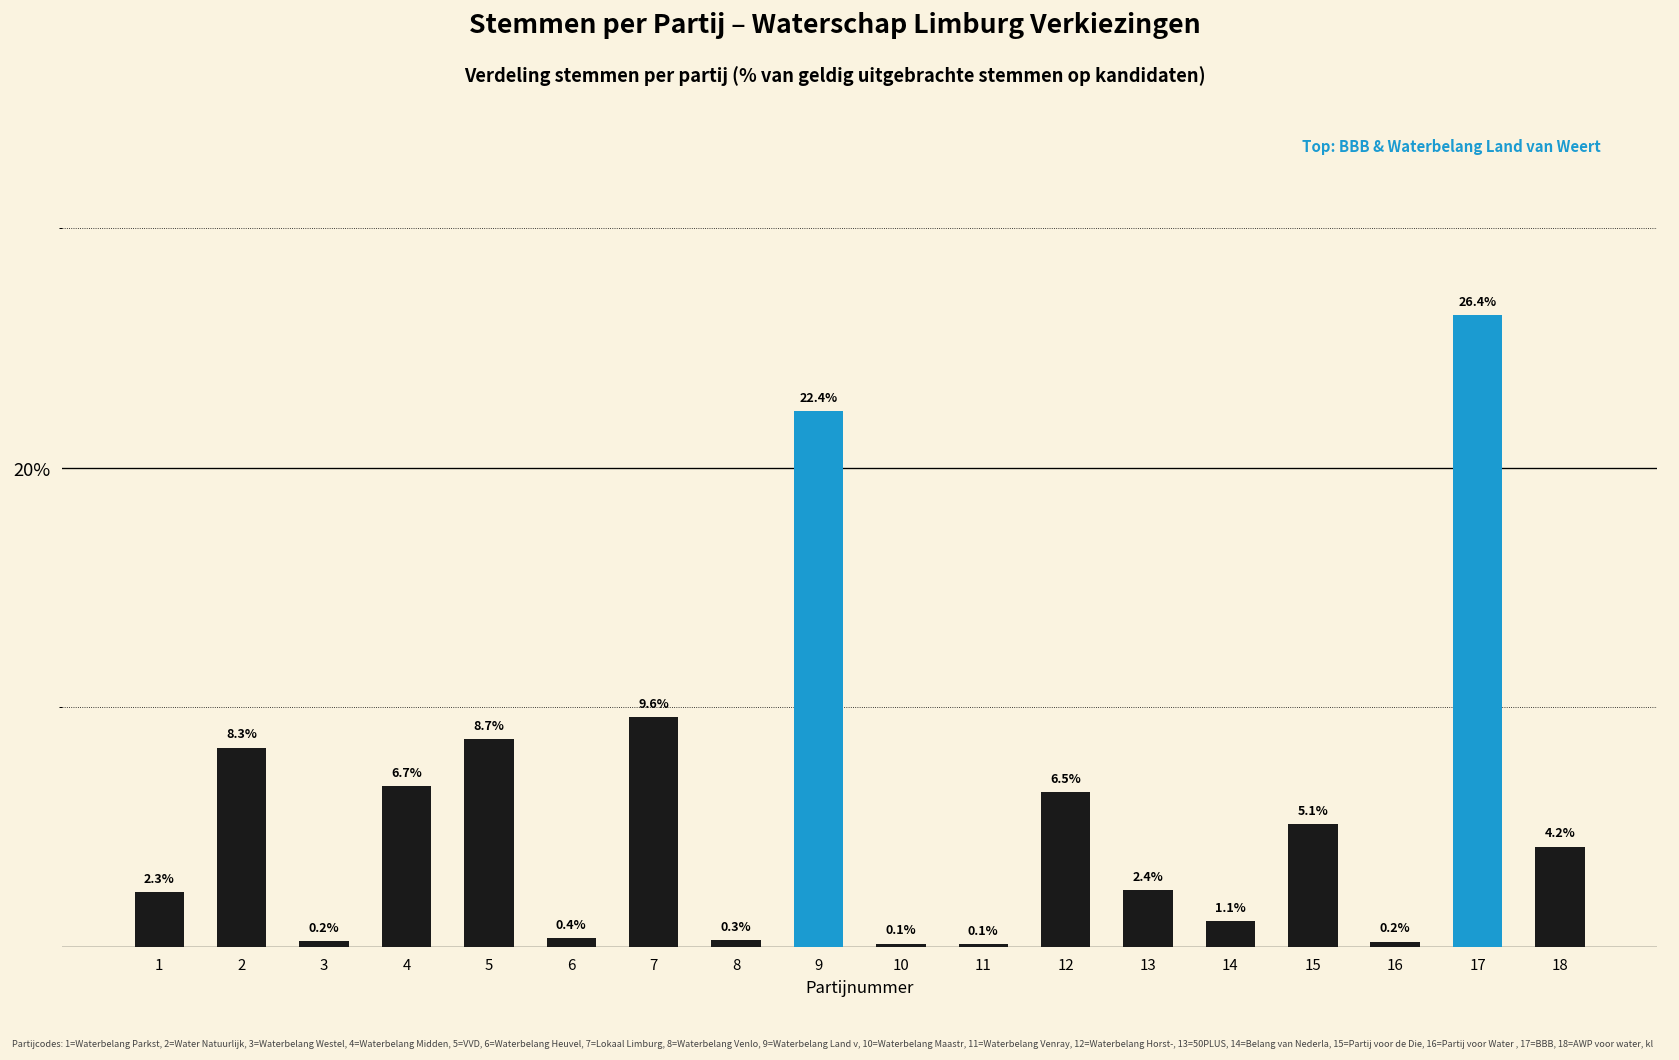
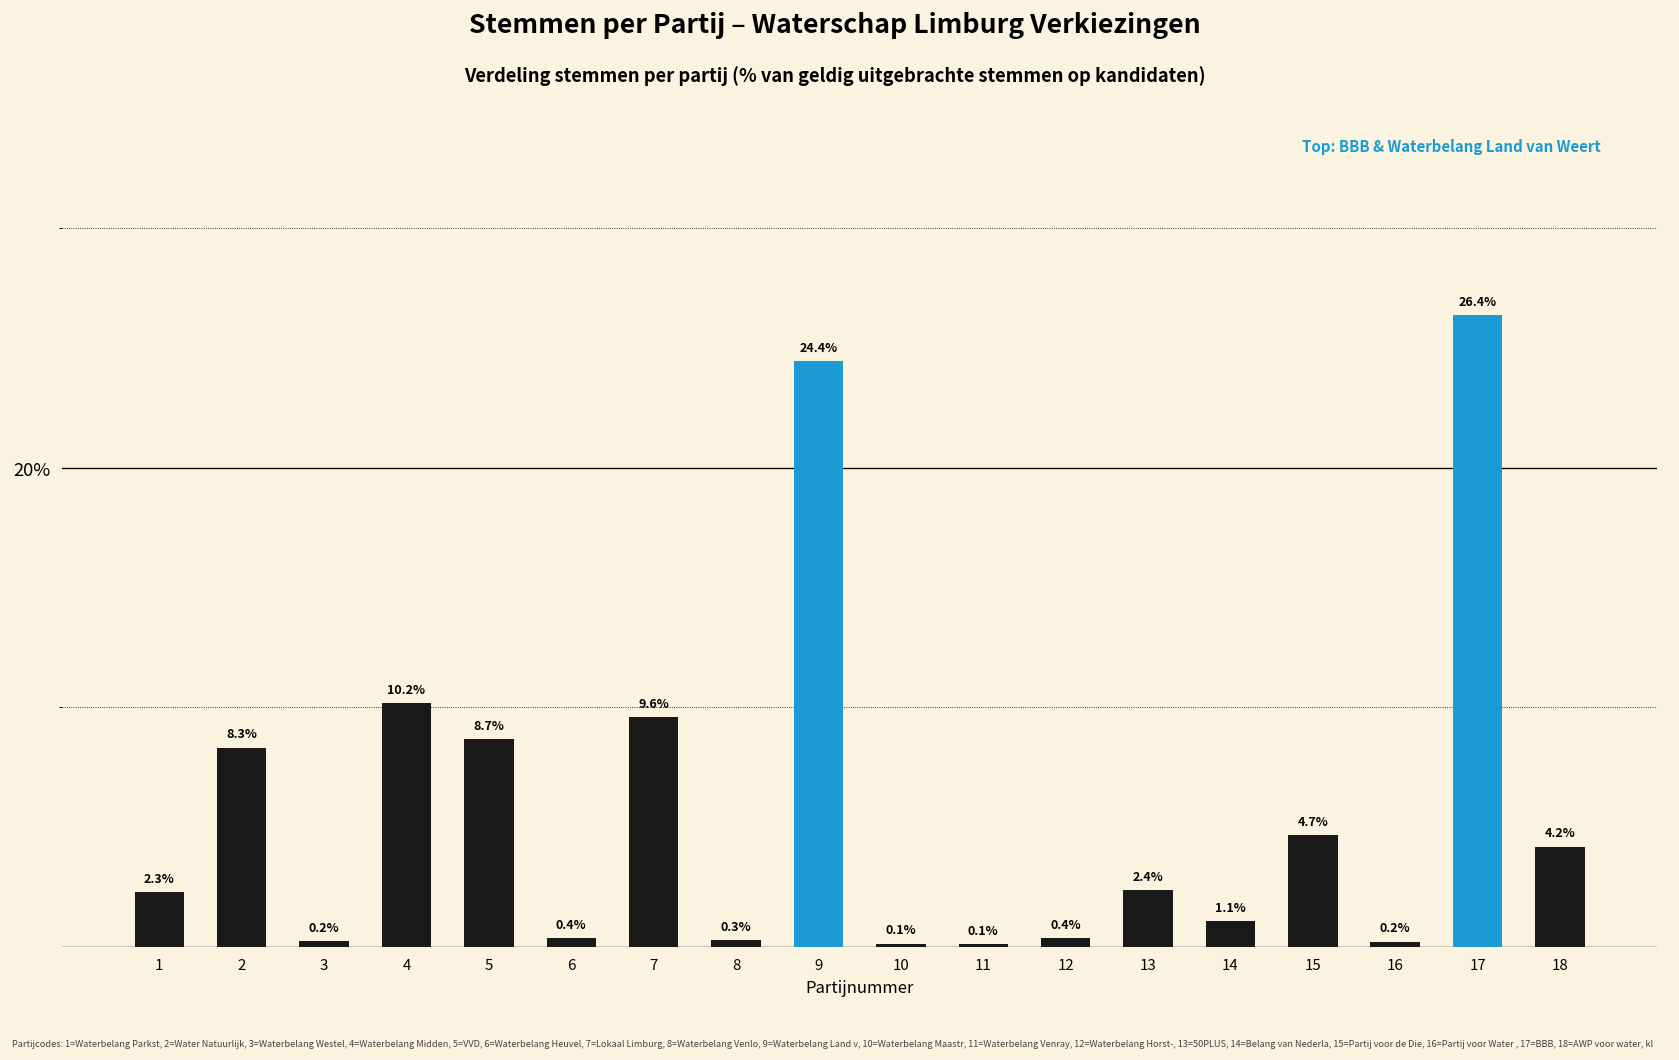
4: 6.7% -> 10.2%
9: 22.4% -> 24.4%
12: 6.5% -> 0.4%
15: 5.1% -> 4.7%
